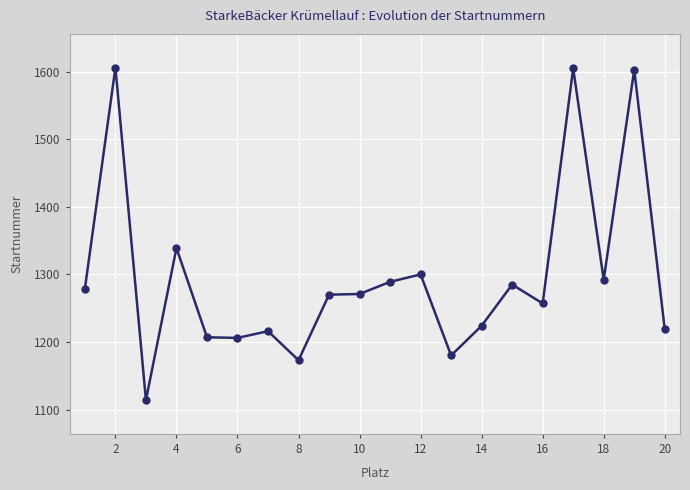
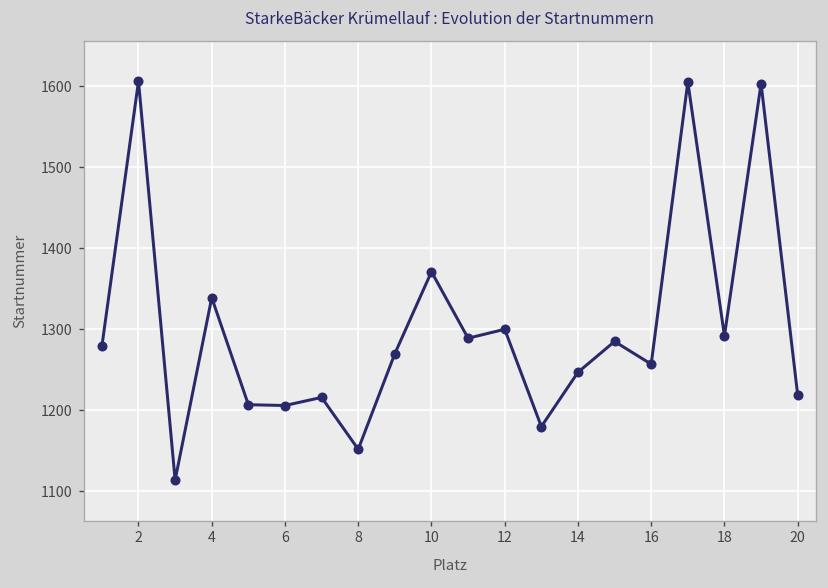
8: 1170 -> 1150
10: 1270 -> 1370
14: 1220 -> 1250
